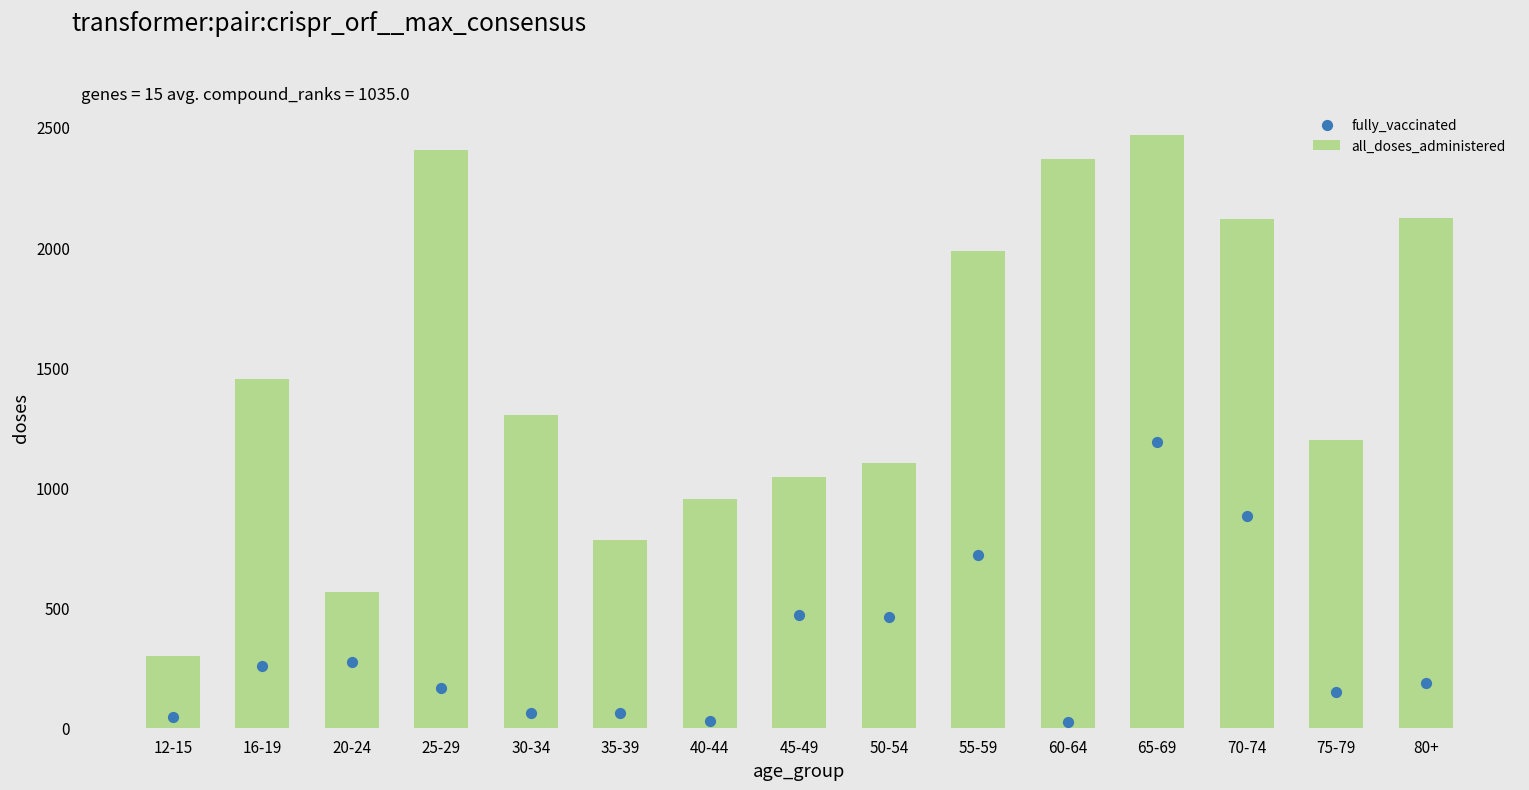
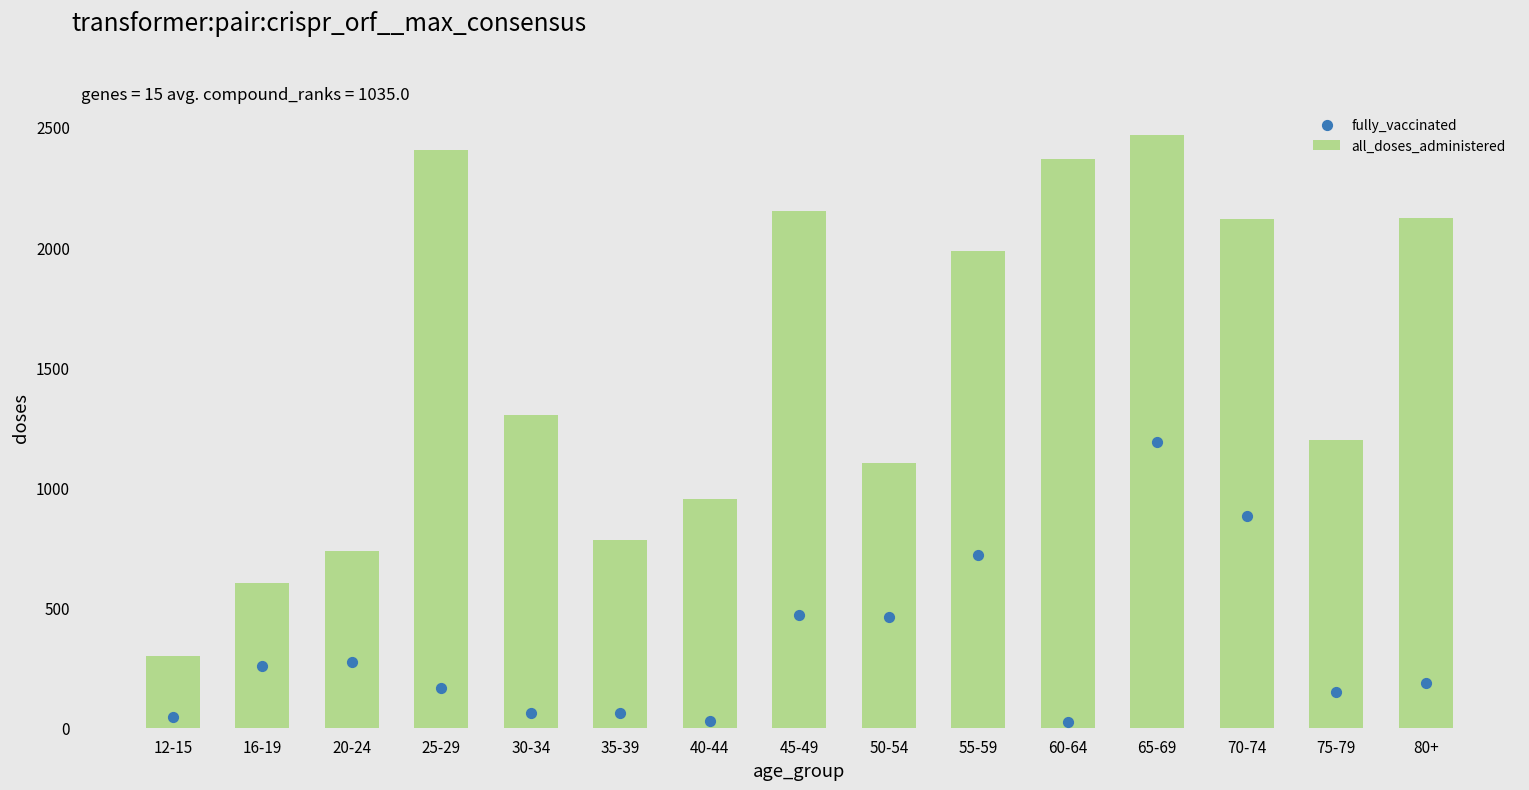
all_doses_administered, 16-19: 1450 -> 610
all_doses_administered, 20-24: 570 -> 740
all_doses_administered, 45-49: 1040 -> 2150
